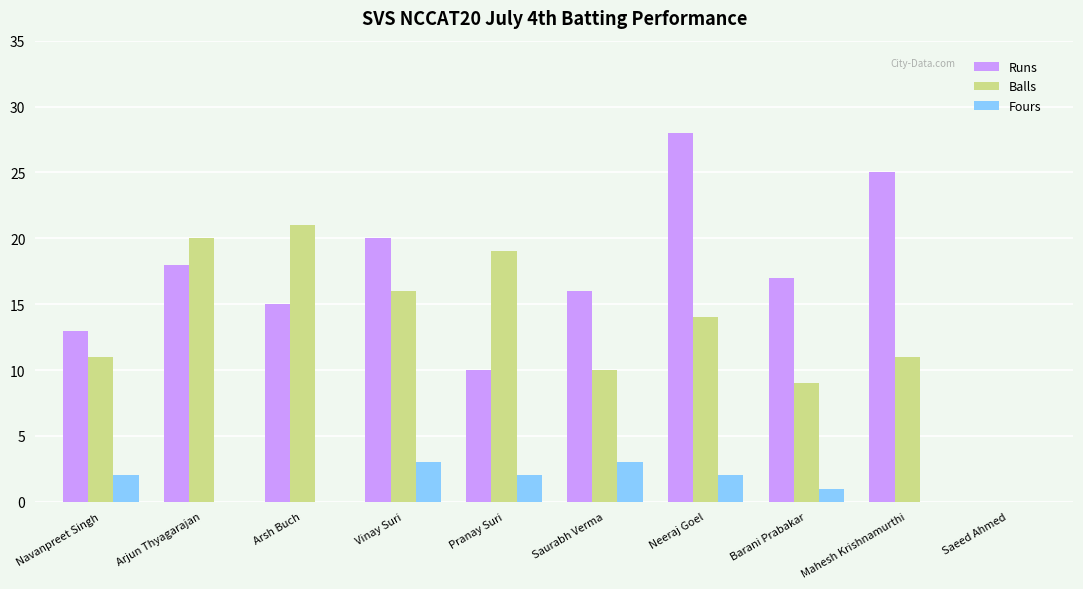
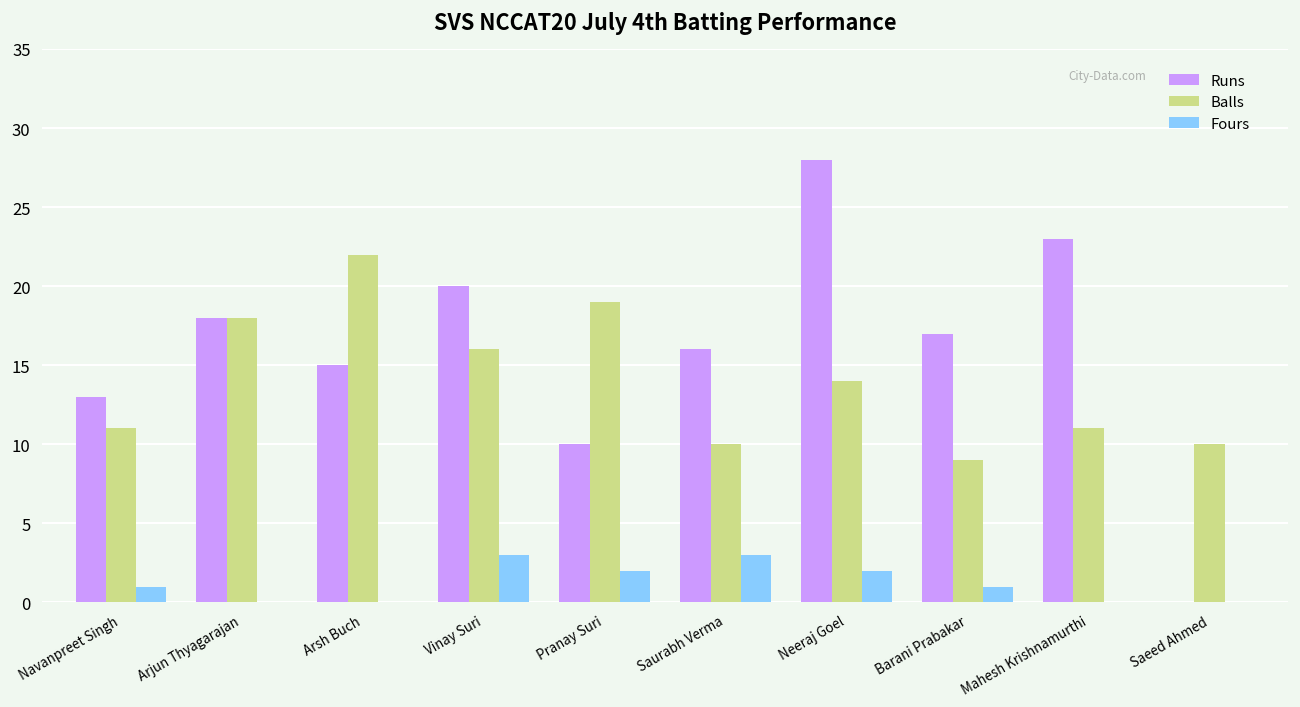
Fours, Navanpreet Singh: 2 -> 1
Balls, Arjun Thyagarajan: 20 -> 18
Balls, Arsh Buch: 21 -> 22
Runs, Mahesh Krishnamurthi: 25 -> 23
Balls, Saeed Ahmed: 0 -> 10
